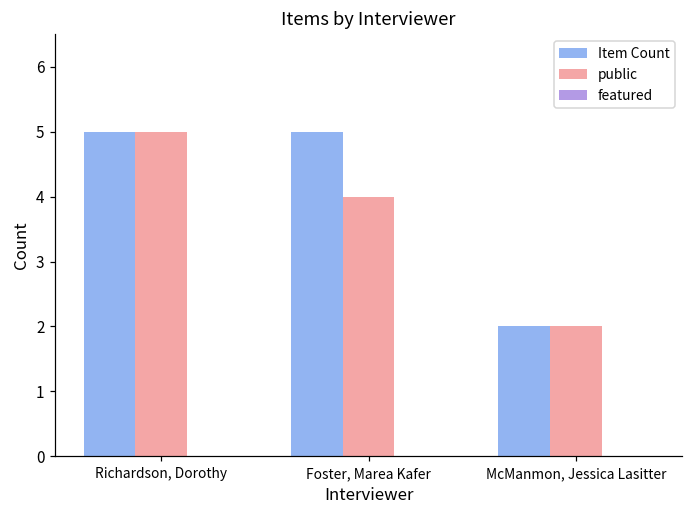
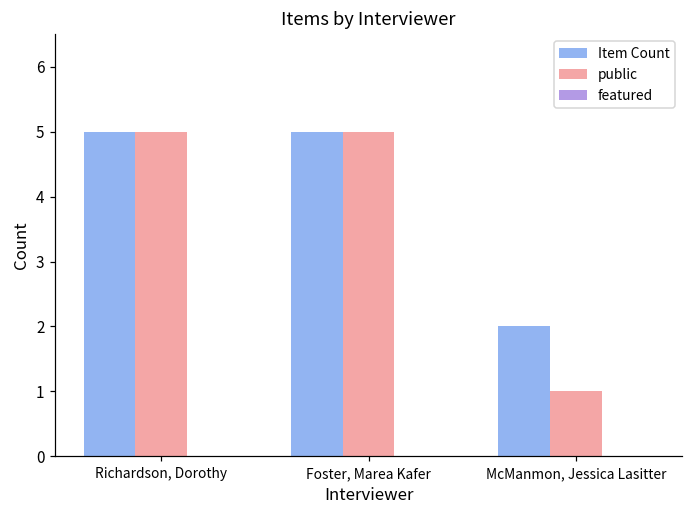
public, Foster, Marea Kafer: 4 -> 5
public, McManmon, Jessica Lasitter: 2 -> 1
